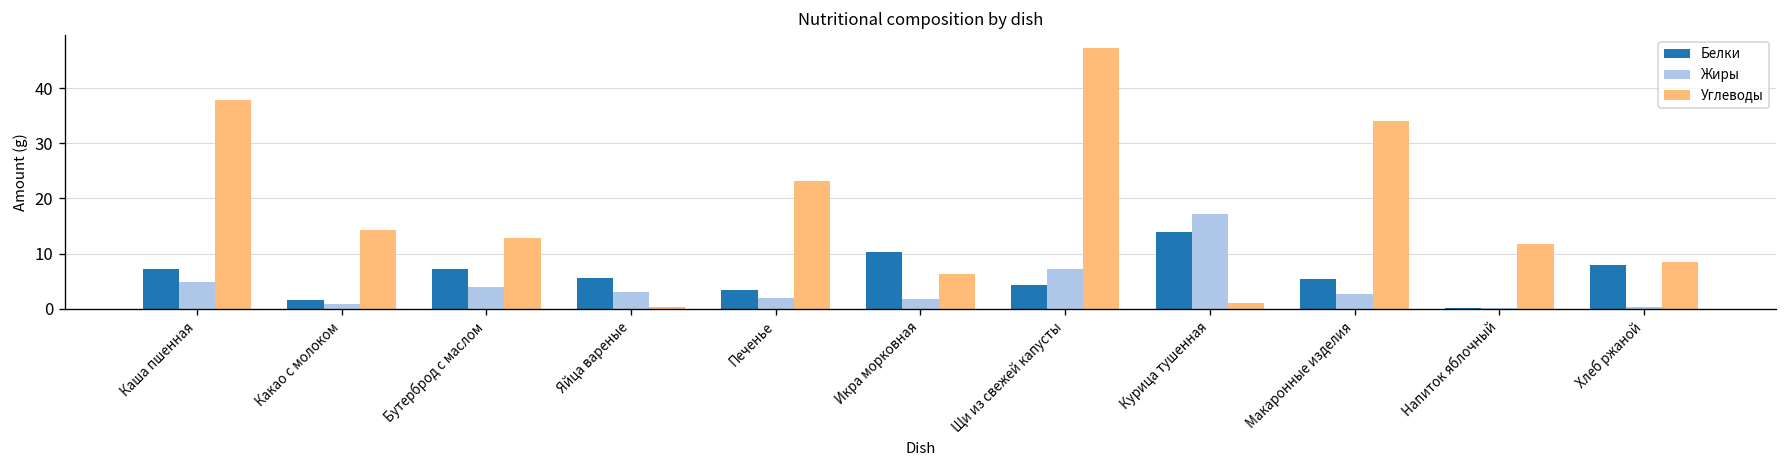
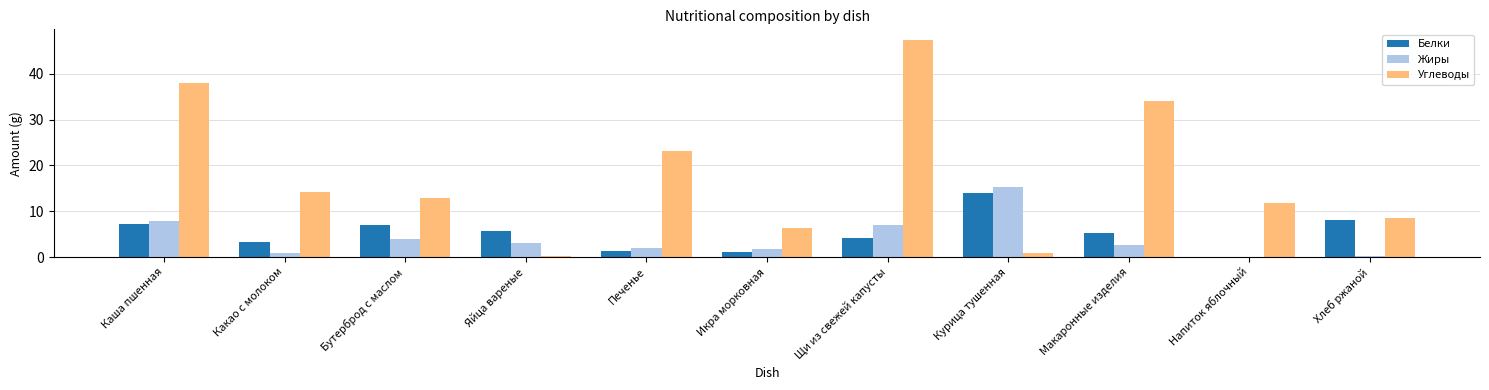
Жиры, Каша пшенная: 5 -> 8
Белки, Какао с молоком: 2 -> 3
Белки, Печенье: 3 -> 1
Белки, Икра морковная: 10 -> 1
Жиры, Курица тушенная: 17 -> 15
